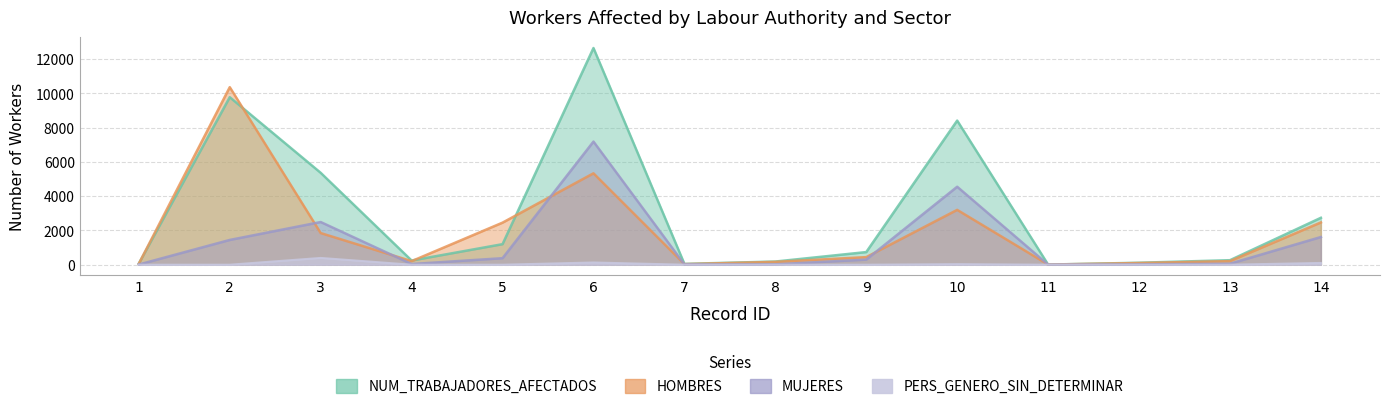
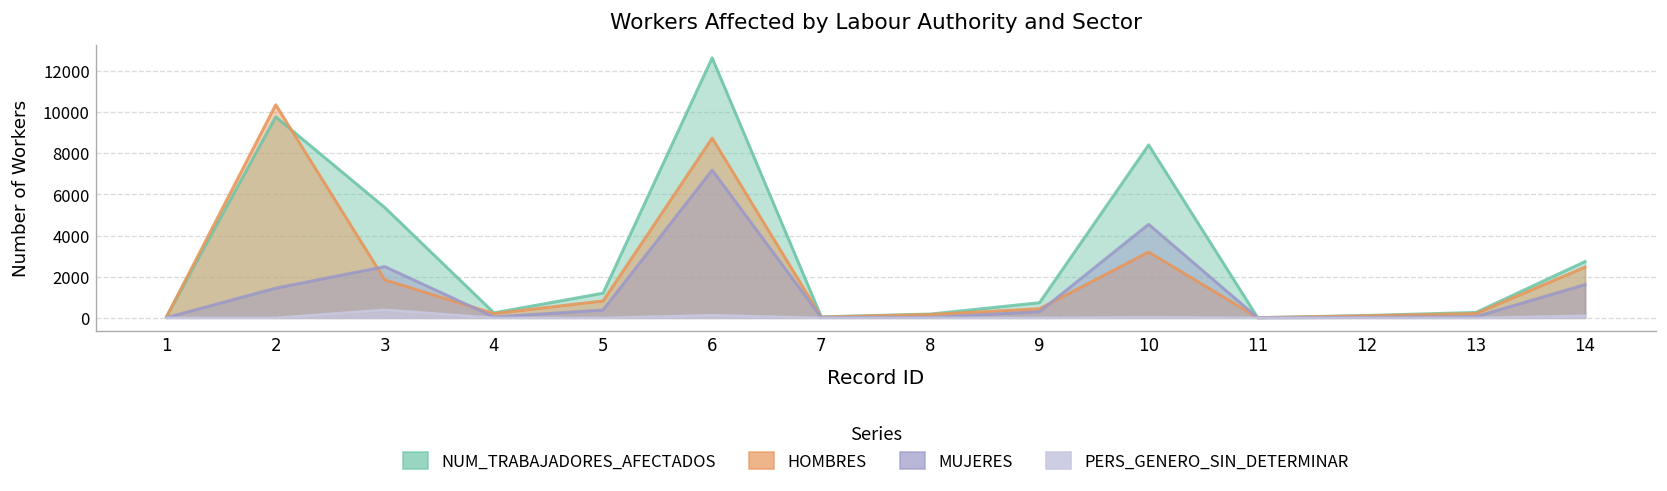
HOMBRES, 5: 2500 -> 800
HOMBRES, 6: 5300 -> 8700
